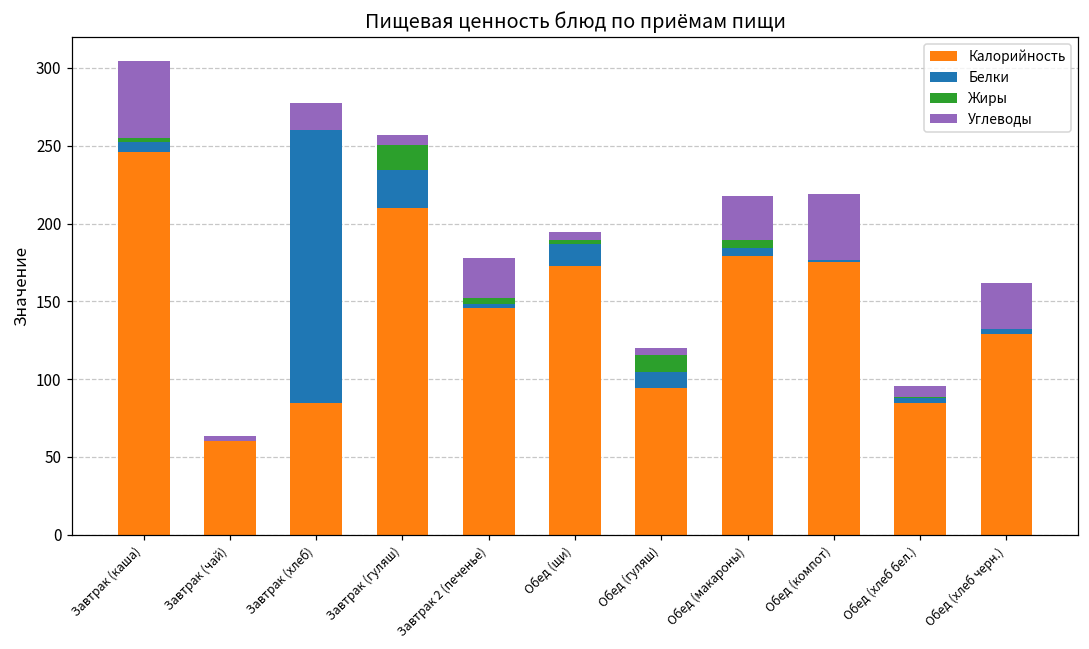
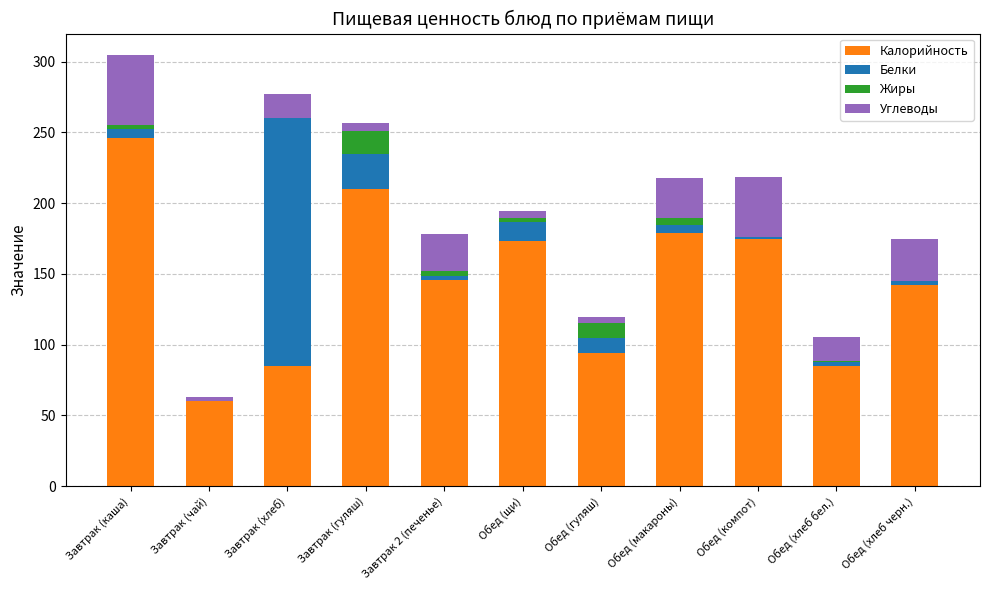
Углеводы, Обед (хлеб бел.): 7 -> 17
Калорийность, Обед (хлеб черн.): 129 -> 142
